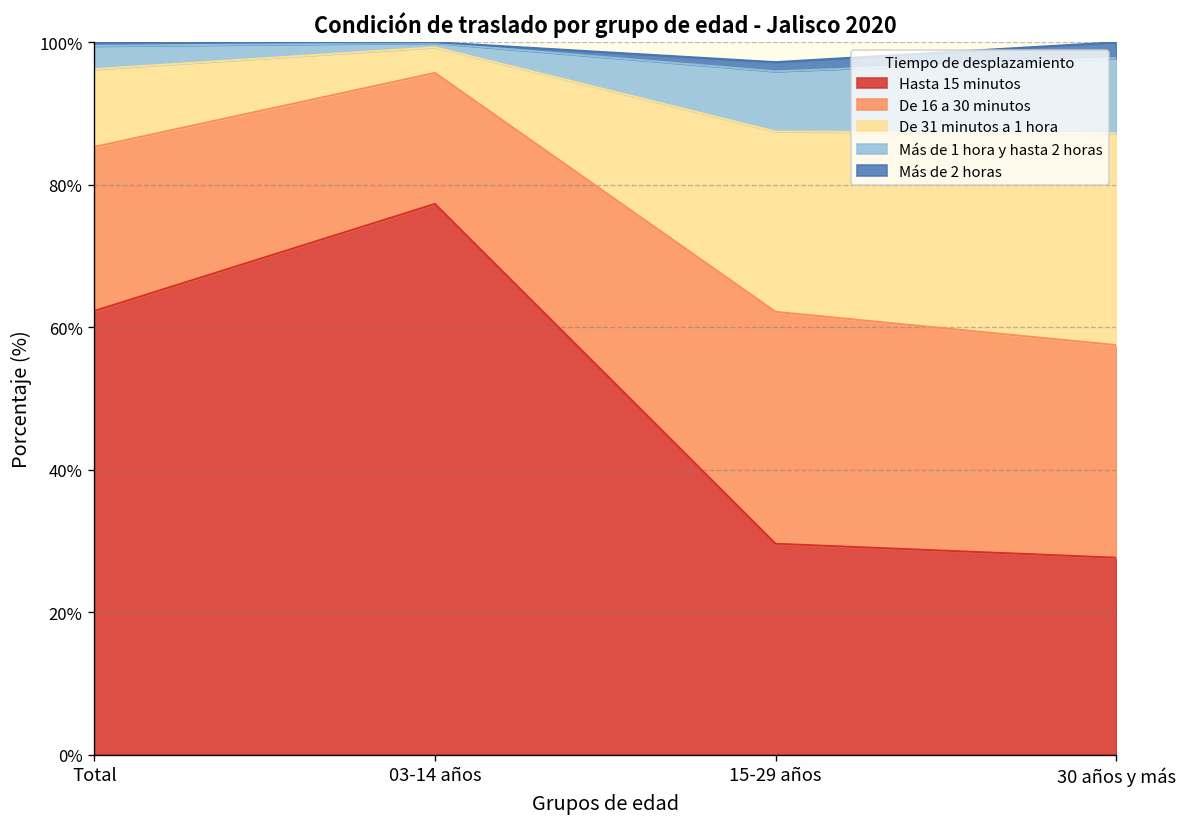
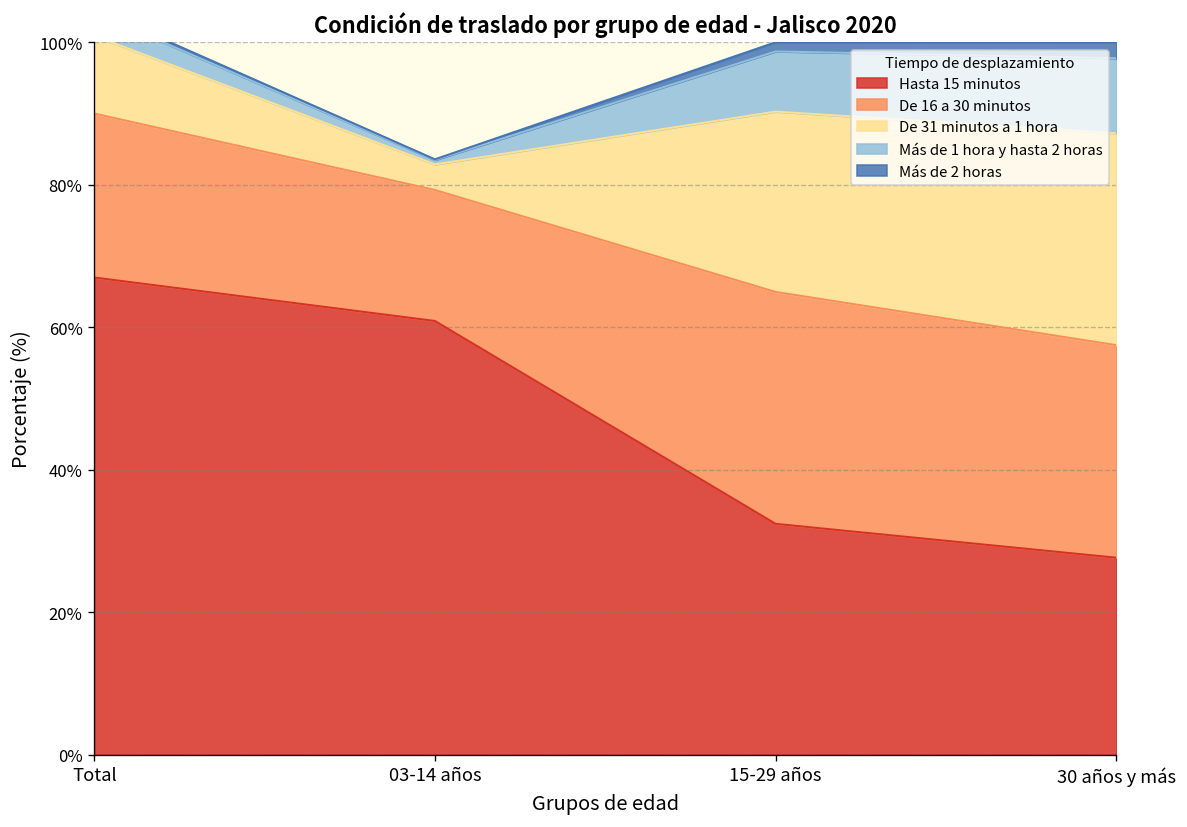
Hasta 15 minutos, Total: 62% -> 67%
Hasta 15 minutos, 03-14 años: 77% -> 61%
Hasta 15 minutos, 15-29 años: 30% -> 32%
